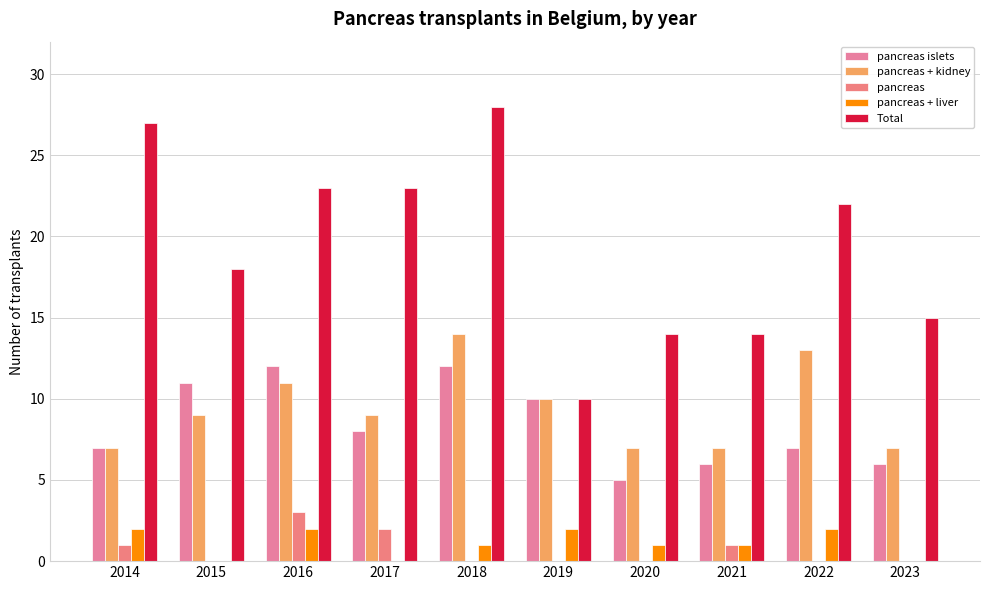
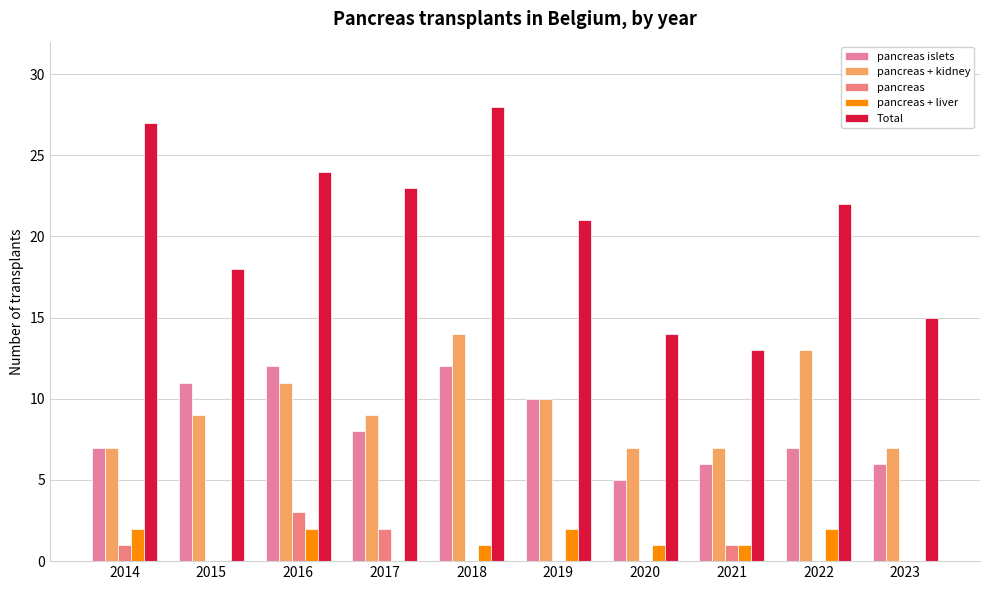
Total, 2016: 23 -> 24
Total, 2019: 10 -> 21
Total, 2021: 14 -> 13
